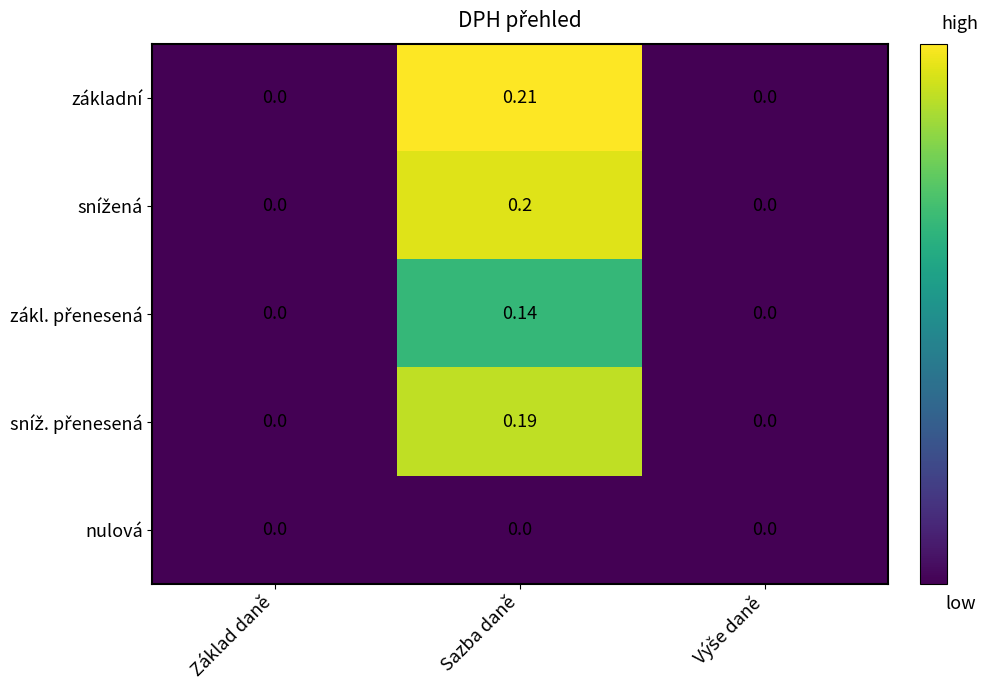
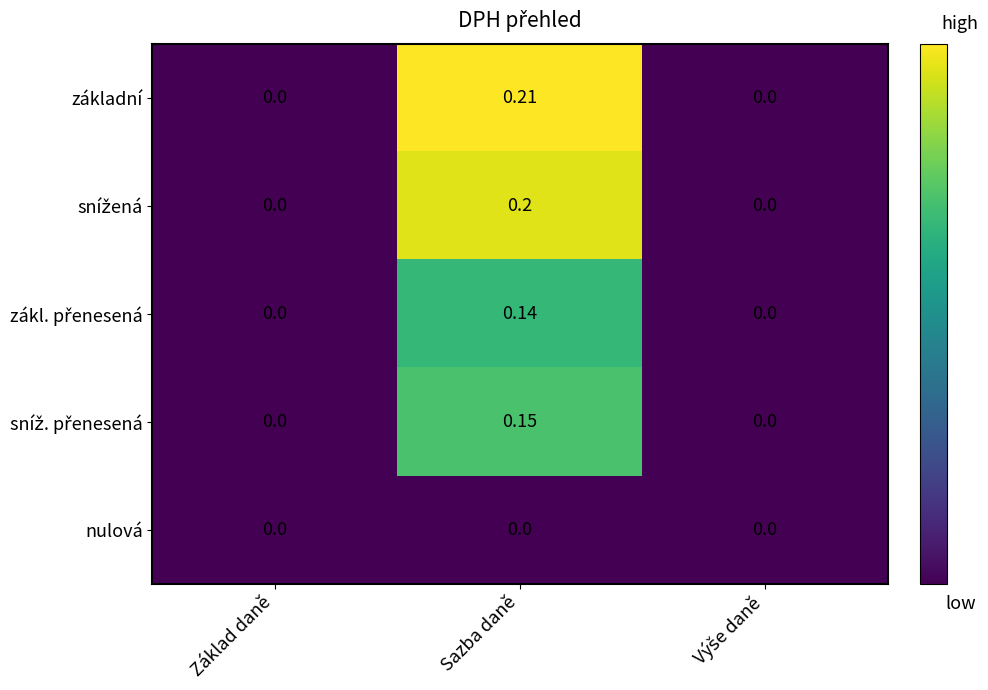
sníž. přenesená, Sazba daně: 0.19 -> 0.15
